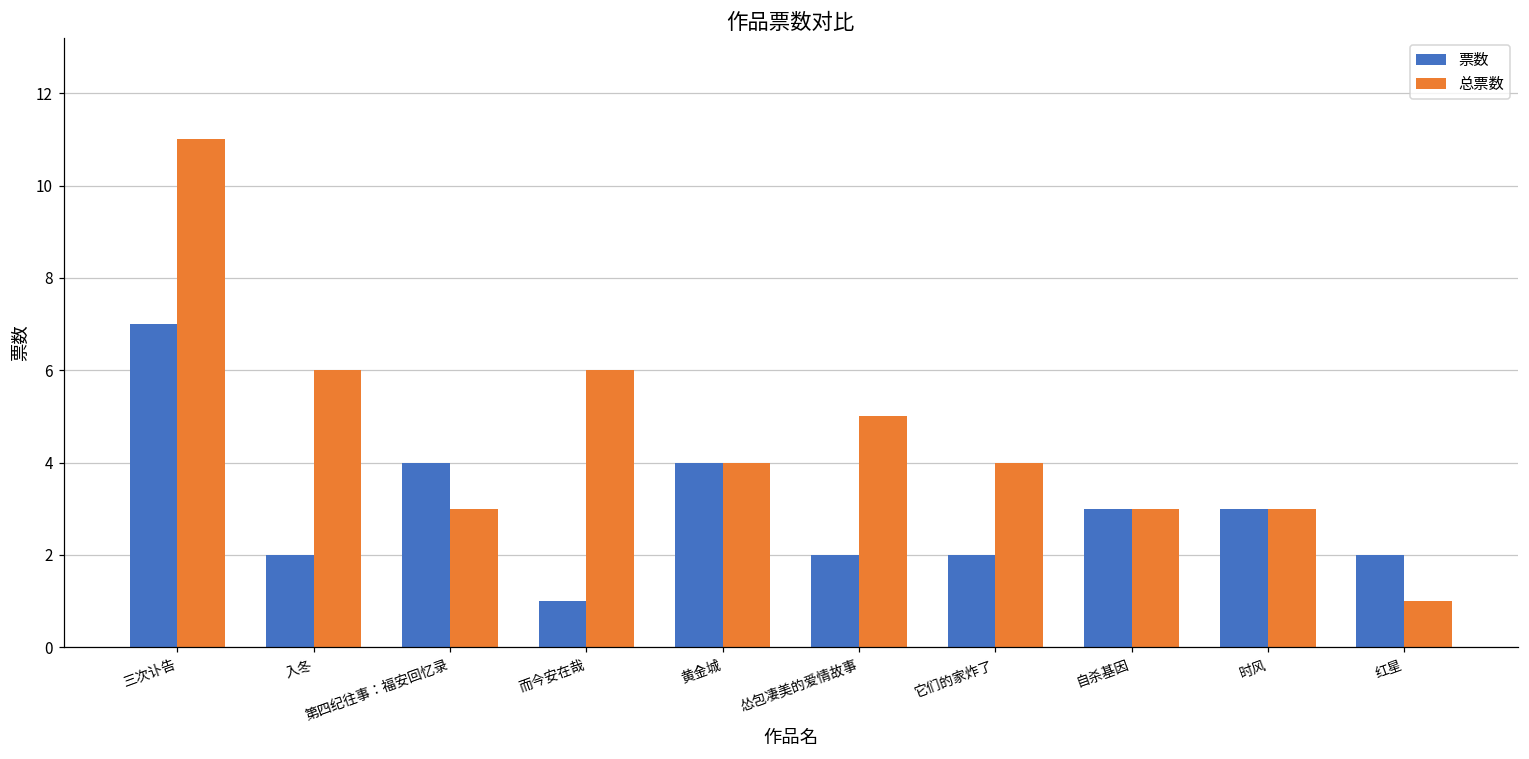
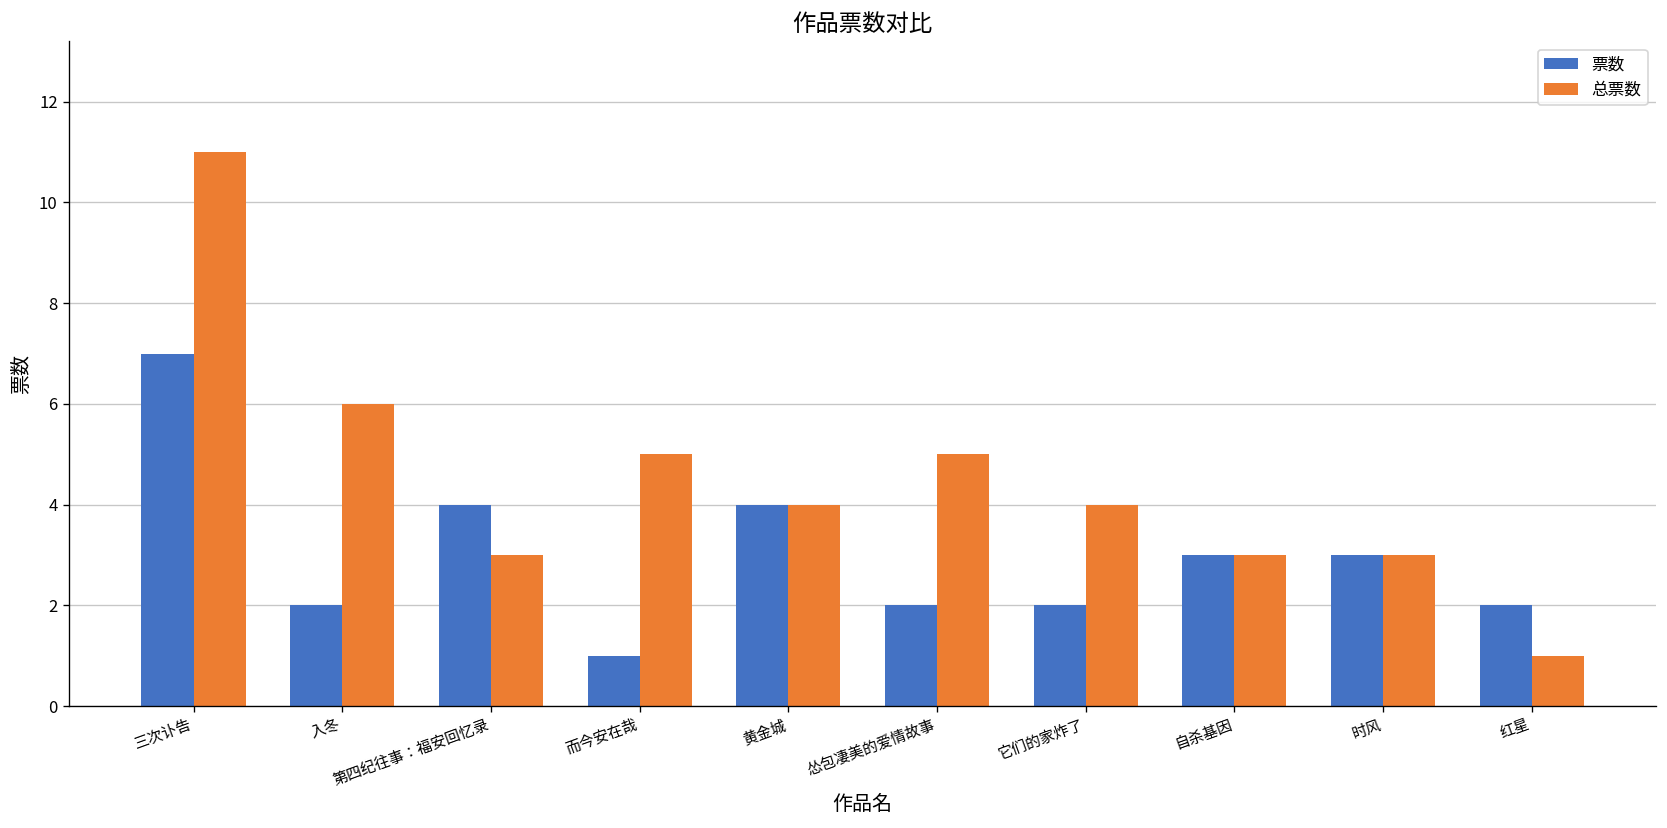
总票数, 而今安在哉: 6 -> 5
